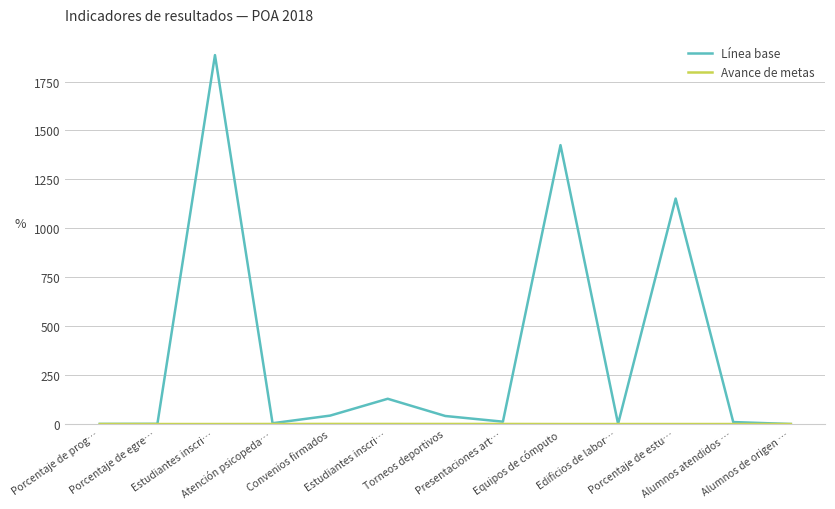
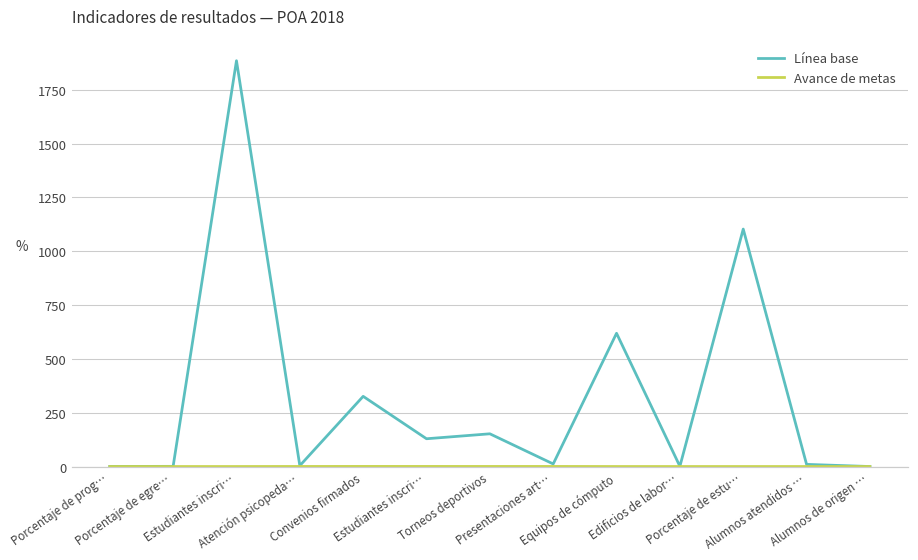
Línea base, Convenios firmados: 40 -> 330
Línea base, Torneos deportivos: 40 -> 150
Línea base, Equipos de cómputo: 1430 -> 620
Línea base, Porcentaje de estu…: 1150 -> 1100
